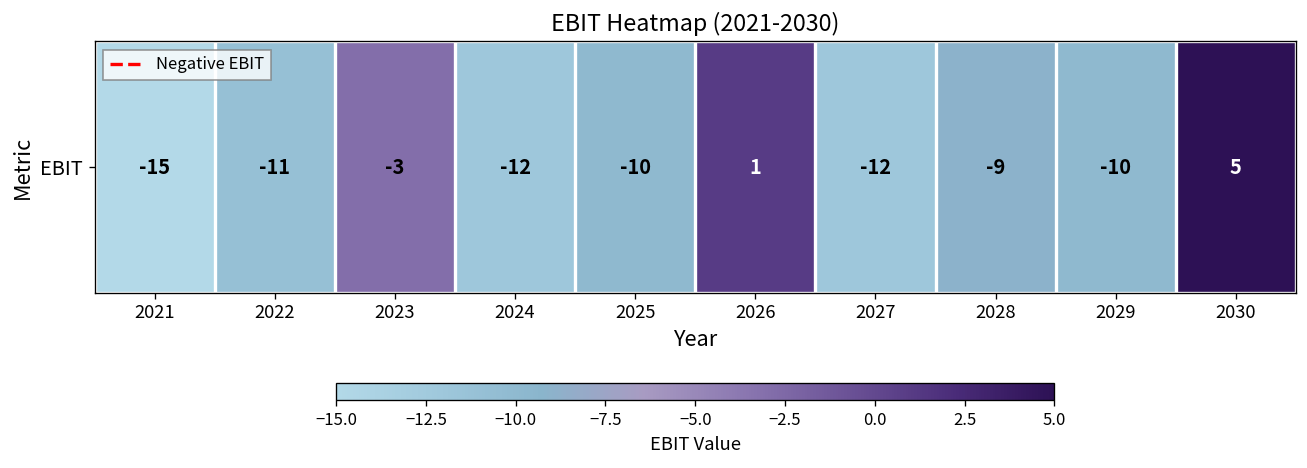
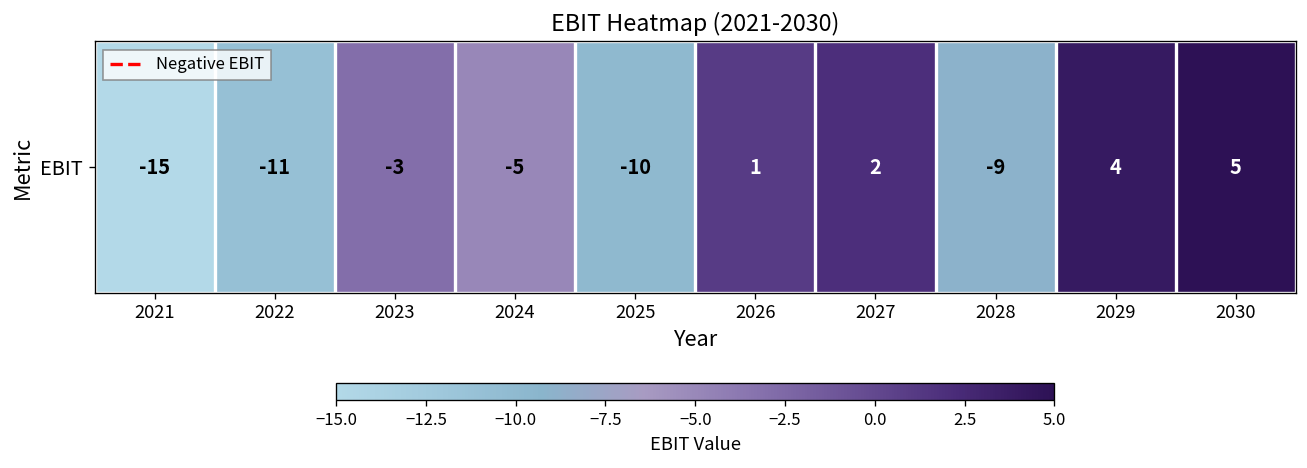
EBIT, 2024: -12 -> -5
EBIT, 2027: -12 -> 2
EBIT, 2029: -10 -> 4
